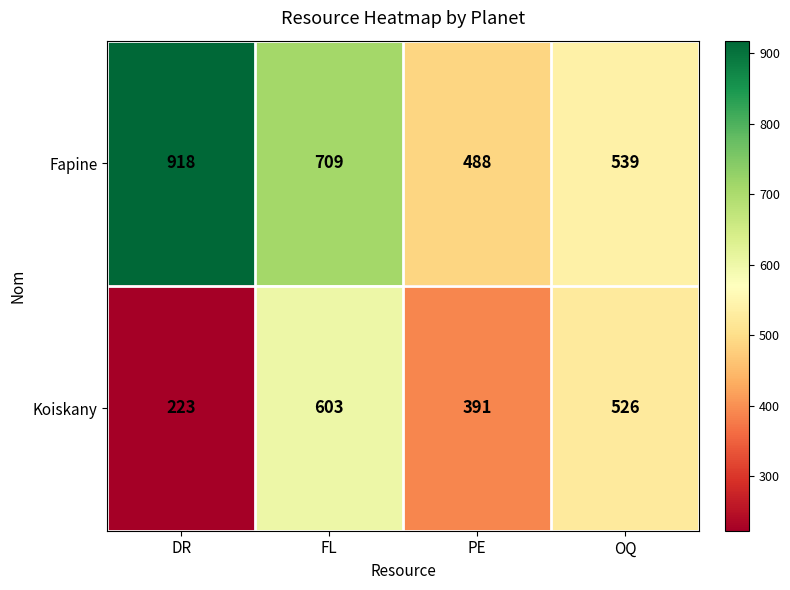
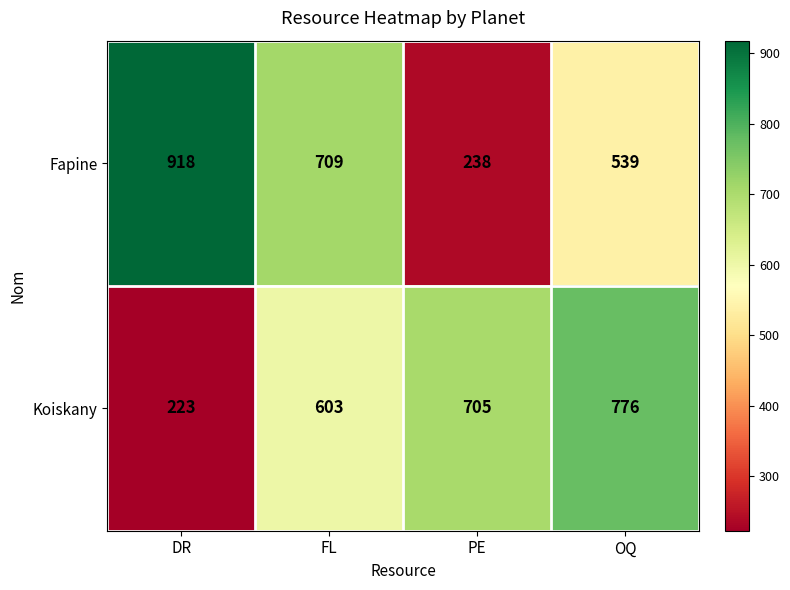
Fapine, PE: 488 -> 238
Koiskany, PE: 391 -> 705
Koiskany, OQ: 526 -> 776
